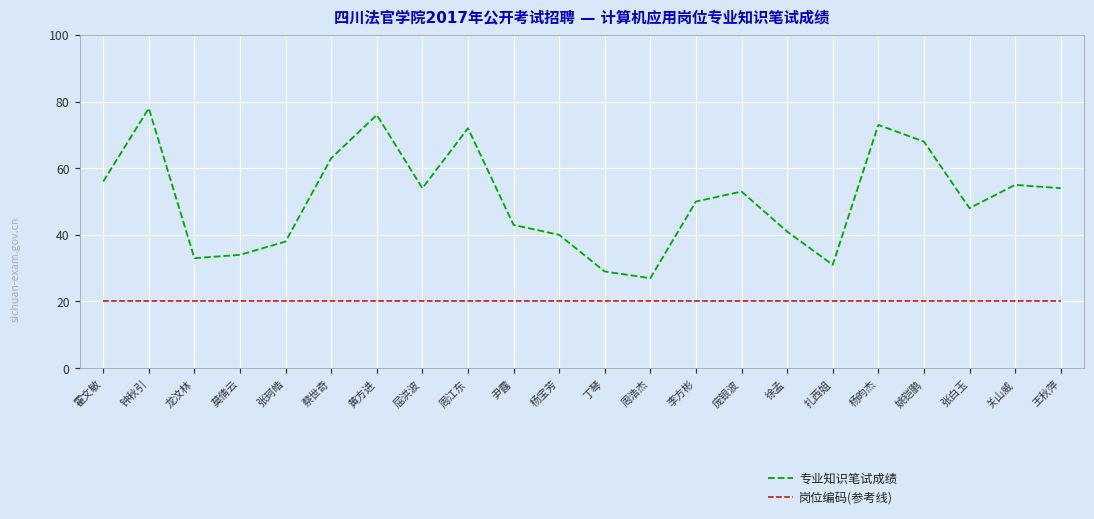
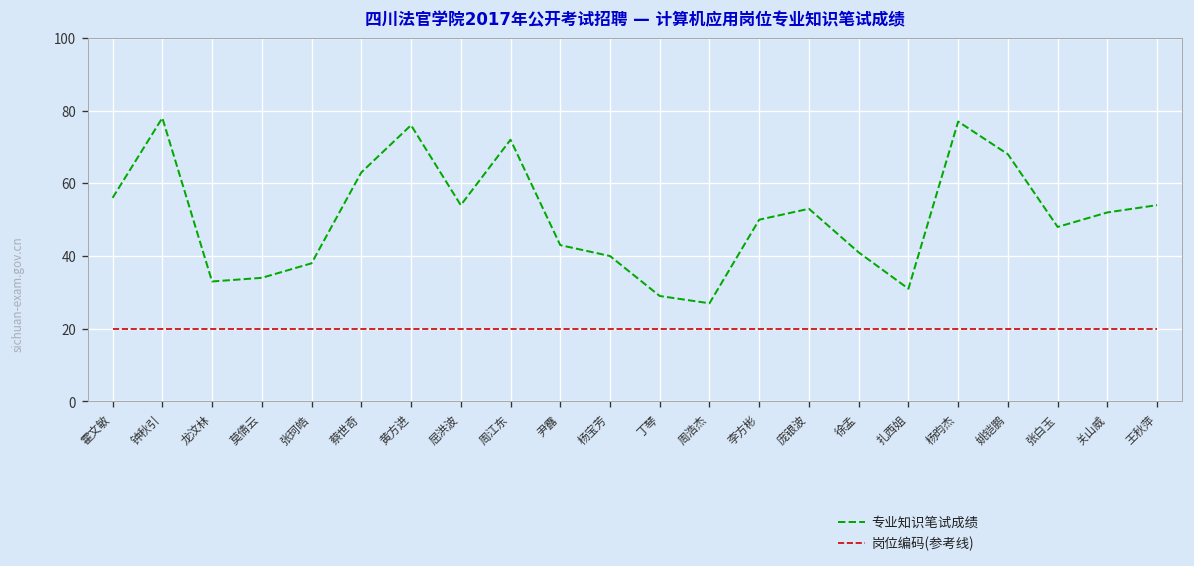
专业知识笔试成绩, 杨昀杰: 73 -> 77
专业知识笔试成绩, 关山威: 55 -> 52
